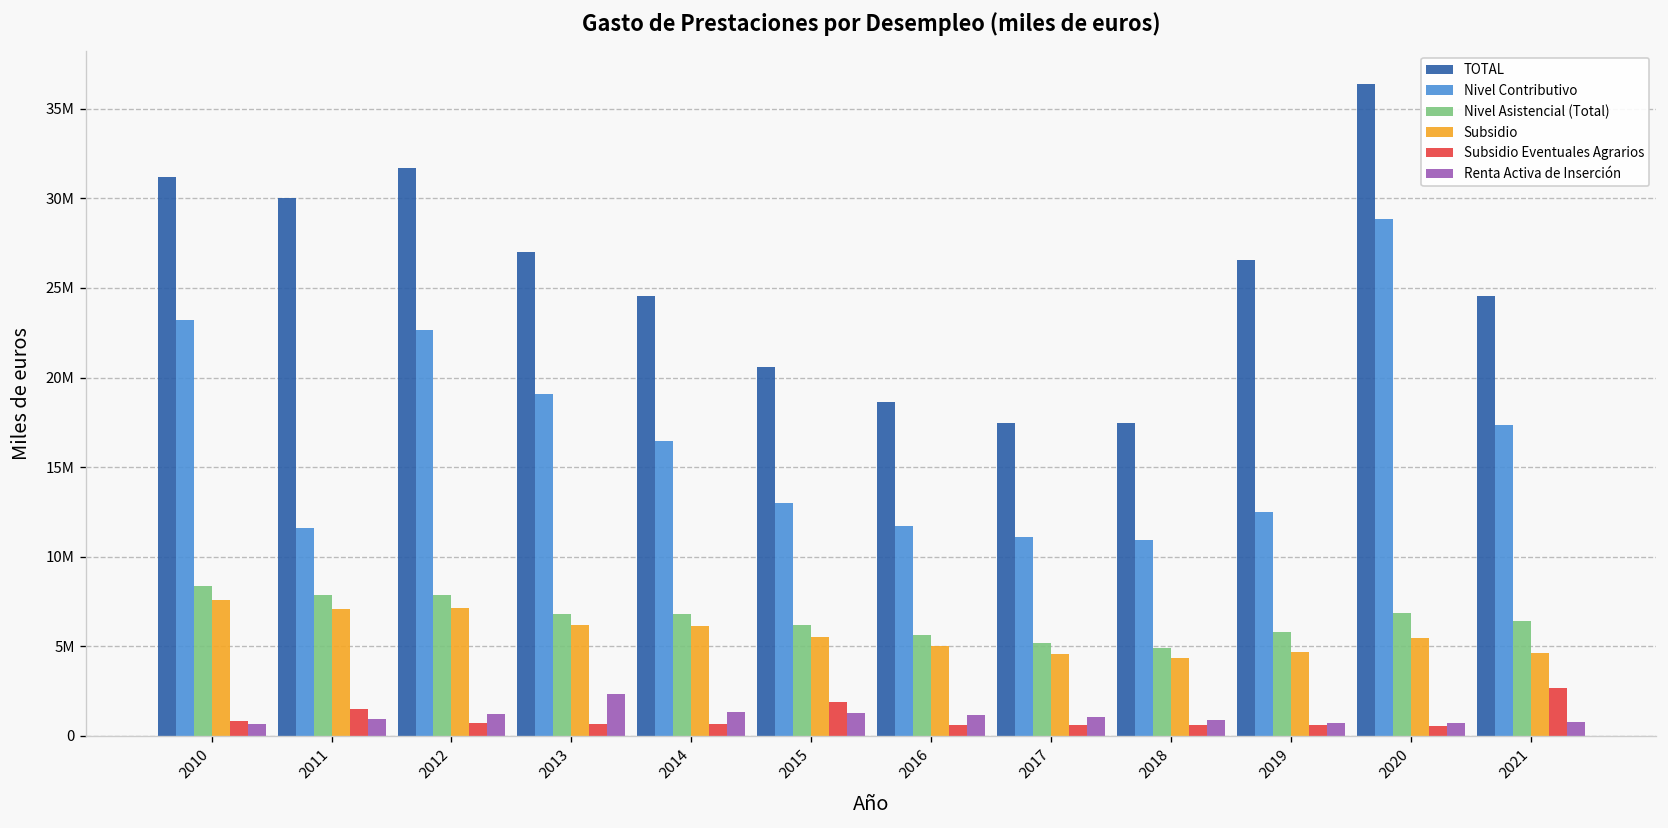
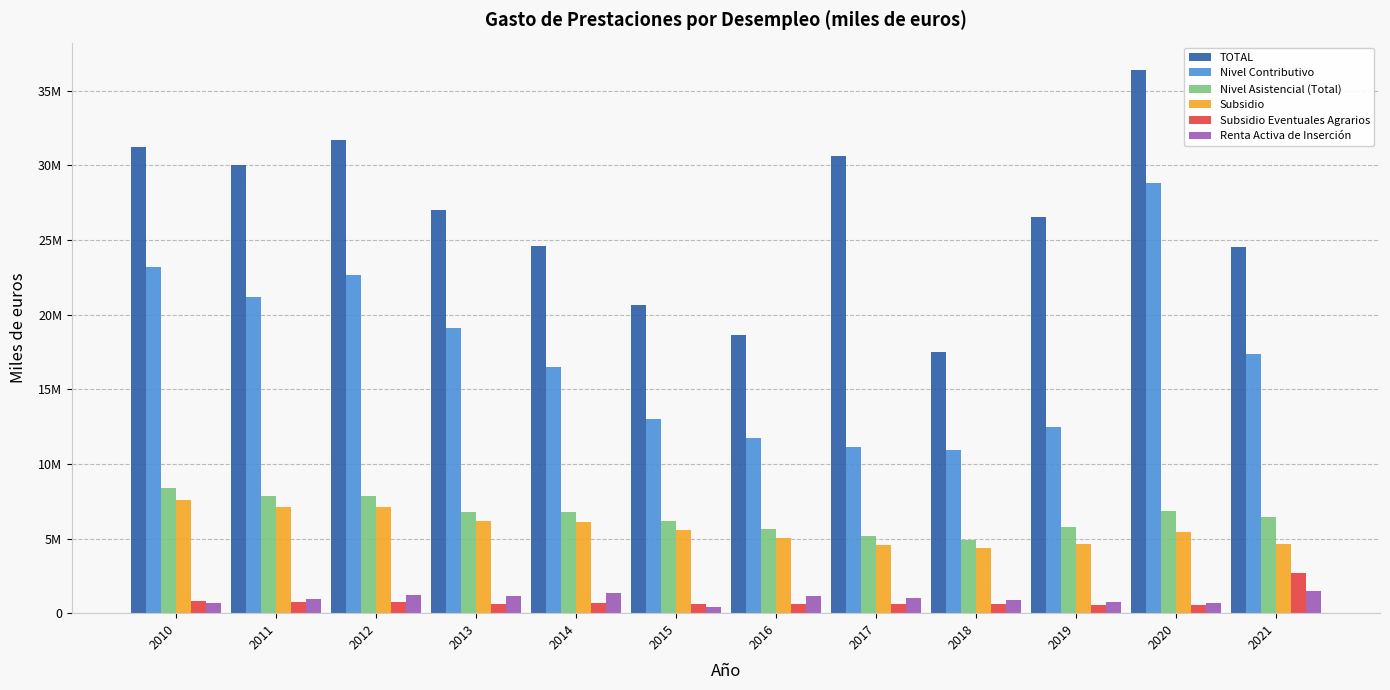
Nivel Contributivo, 2011: 11600000 -> 21200000
Subsidio Eventuales Agrarios, 2011: 1500000 -> 800000
Renta Activa de Inserción, 2013: 2300000 -> 1100000
Subsidio Eventuales Agrarios, 2015: 1900000 -> 600000
Renta Activa de Inserción, 2015: 1300000 -> 400000
TOTAL, 2017: 17500000 -> 30600000
Renta Activa de Inserción, 2021: 800000 -> 1500000
